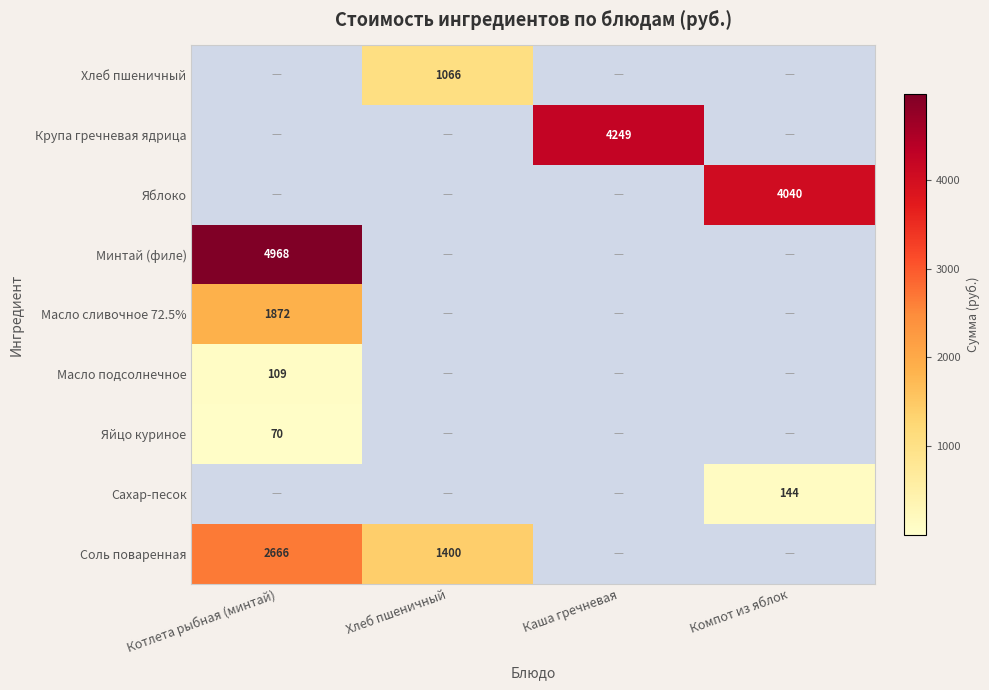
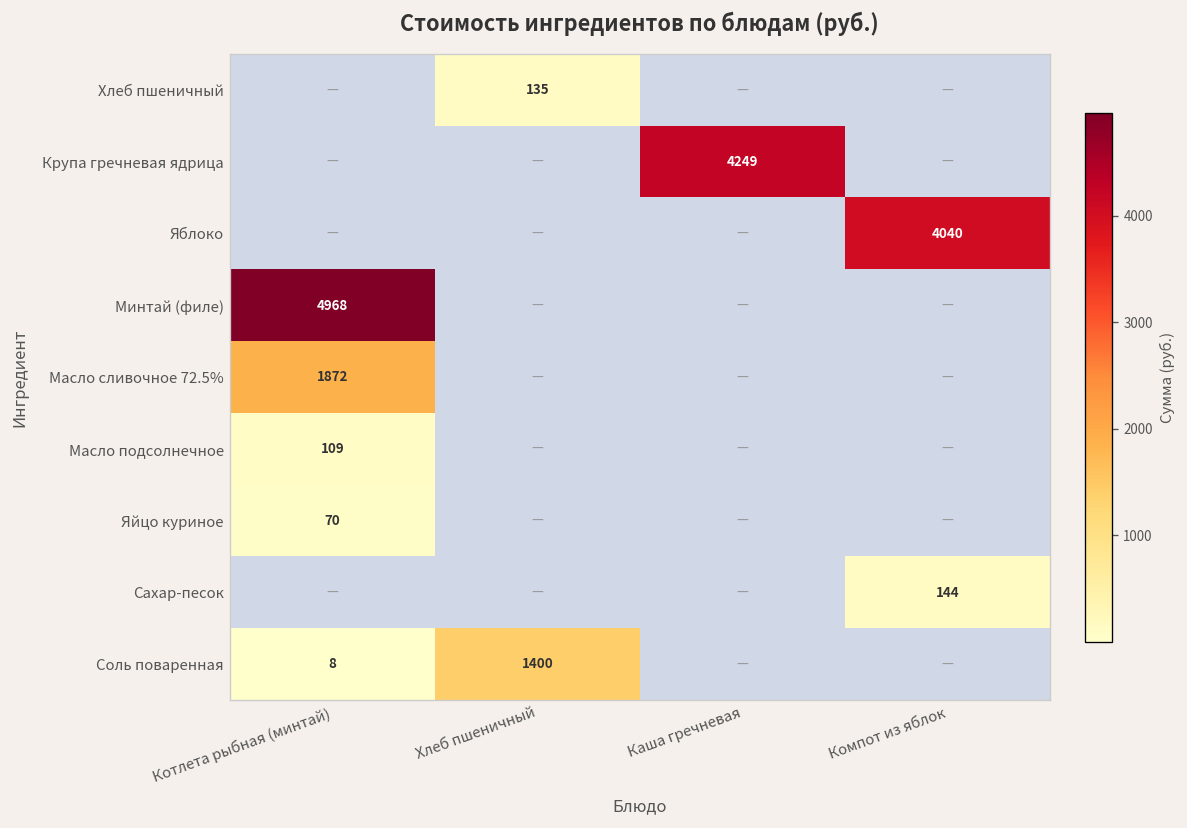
Хлеб пшеничный, Хлеб пшеничный: 1066 -> 135
Соль поваренная, Котлета рыбная (минтай): 2666 -> 8
